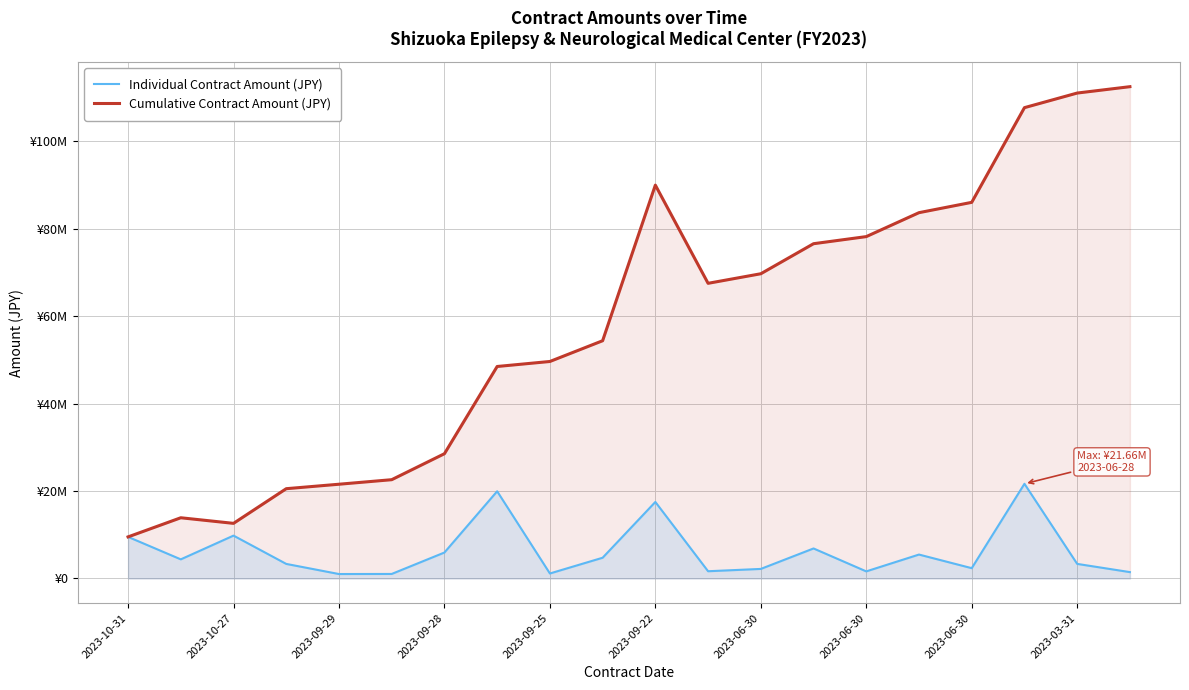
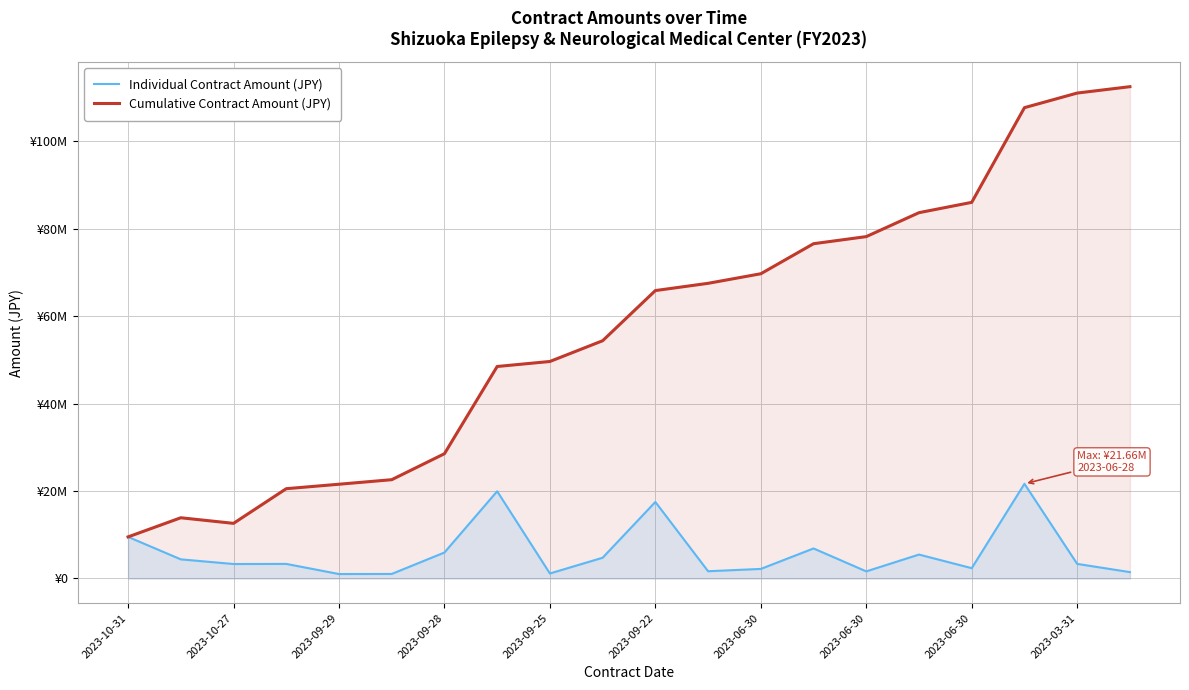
Individual Contract Amount (JPY), 2023-10-27: ¥10000000 -> ¥3000000
Cumulative Contract Amount (JPY), 2023-09-22: ¥90000000 -> ¥66000000
